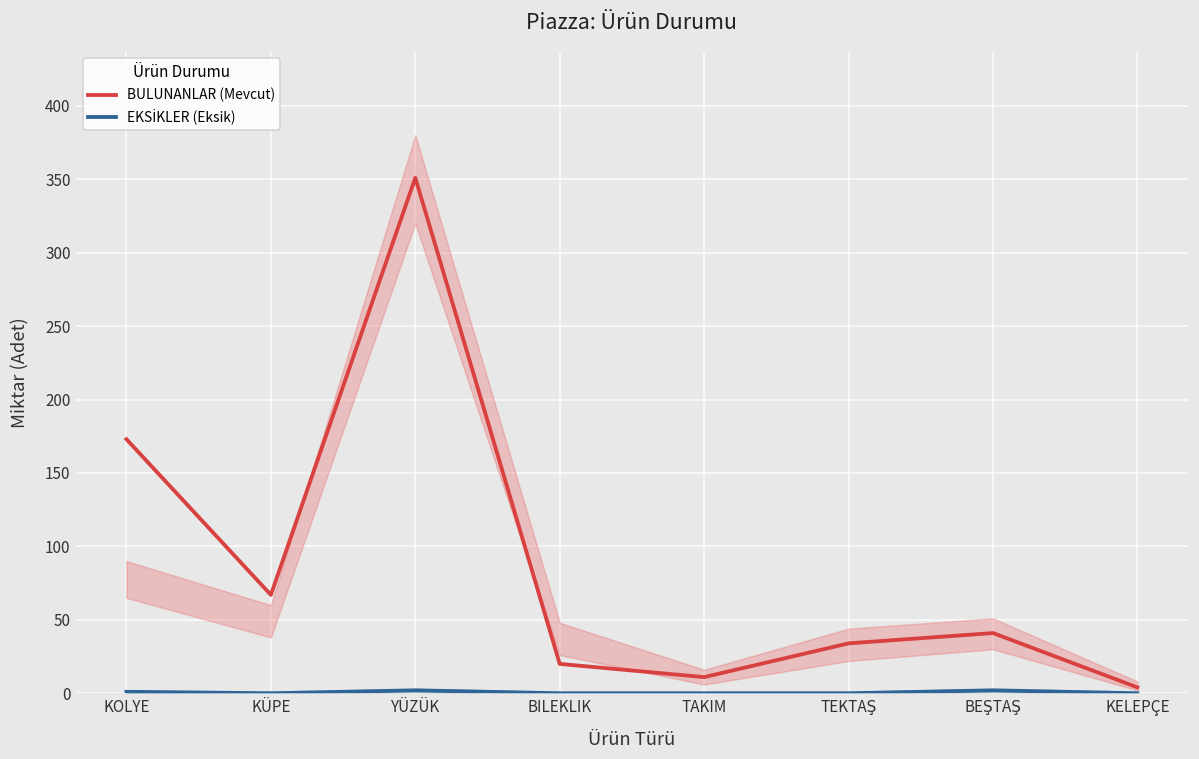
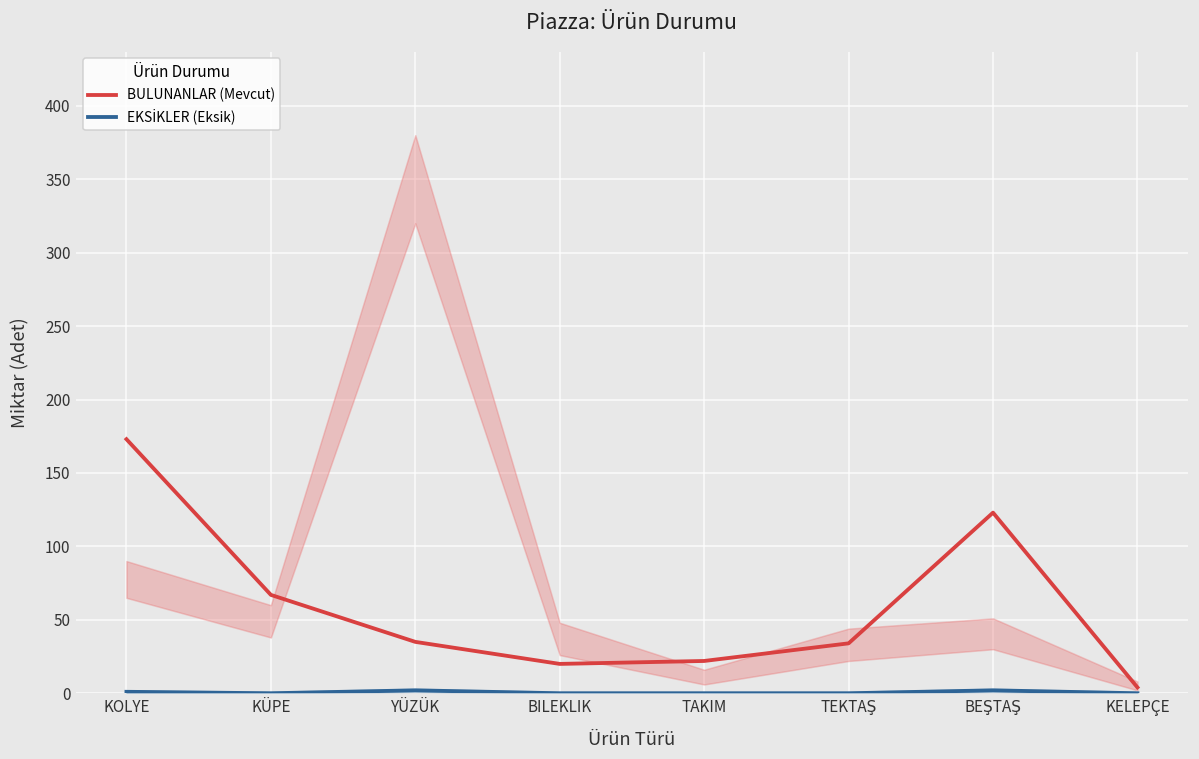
BULUNANLAR (Mevcut), YÜZÜK: 351 -> 35
BULUNANLAR (Mevcut), TAKIM: 11 -> 22
BULUNANLAR (Mevcut), BEŞTAŞ: 41 -> 123
